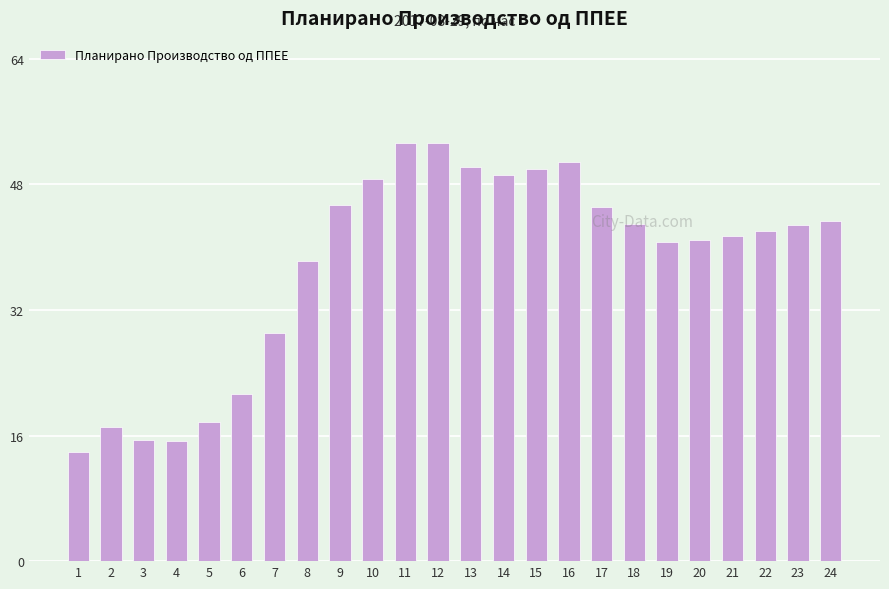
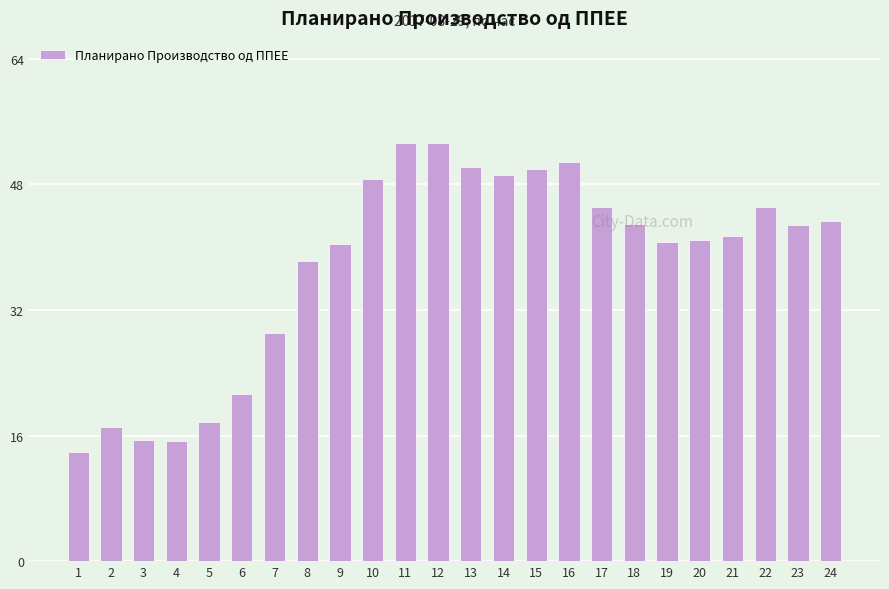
9: 45 -> 40
22: 42 -> 45
